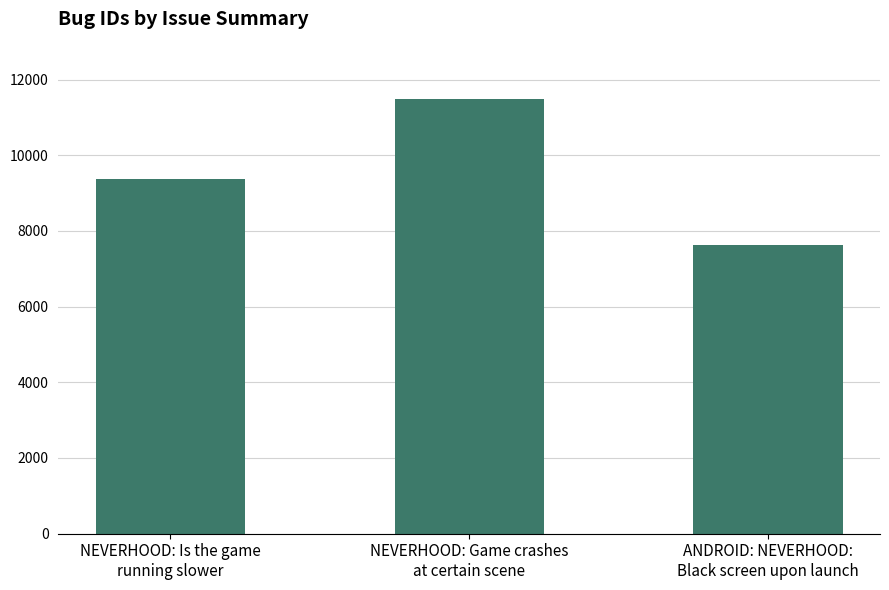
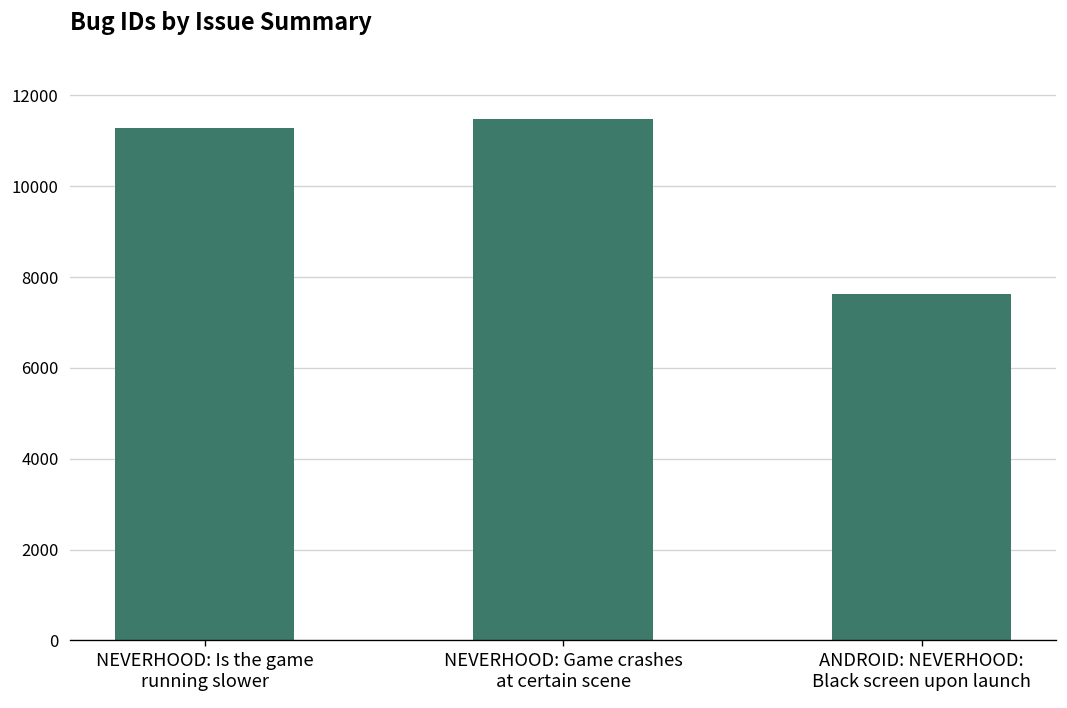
NEVERHOOD: Is the game running slower: 9400 -> 11300
